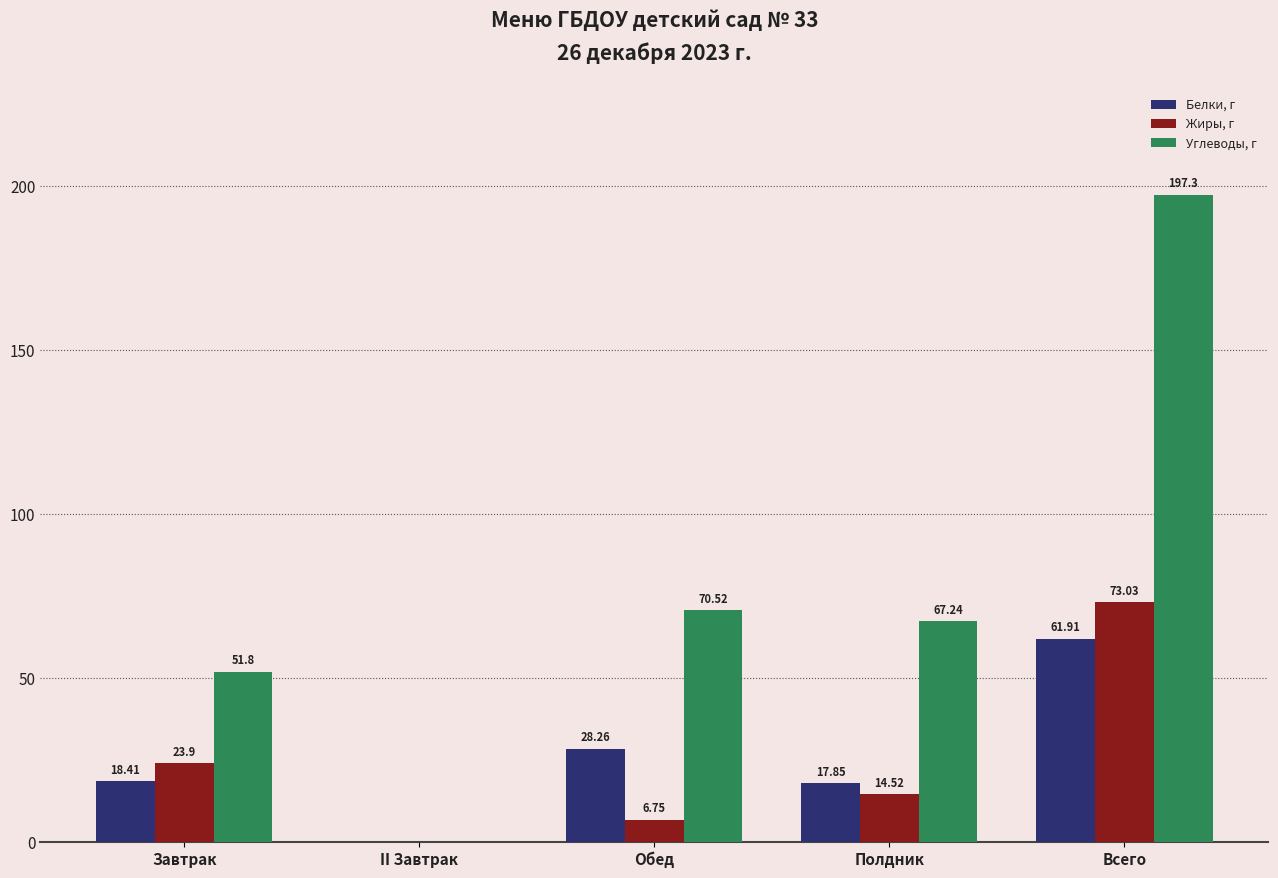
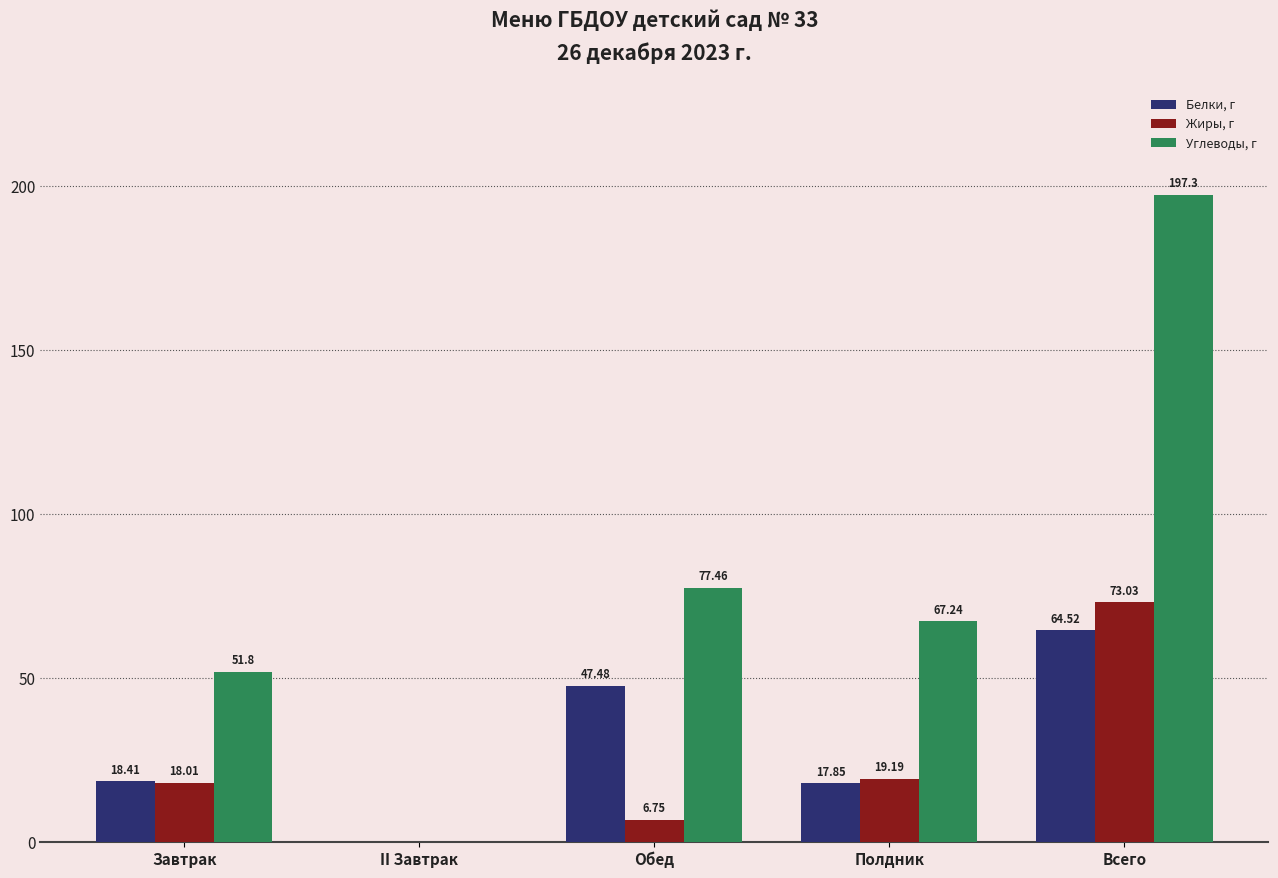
Жиры, г, Завтрак: 23.9 -> 18.01
Белки, г, Обед: 28.26 -> 47.48
Углеводы, г, Обед: 70.52 -> 77.46
Жиры, г, Полдник: 14.52 -> 19.19
Белки, г, Всего: 61.91 -> 64.52
